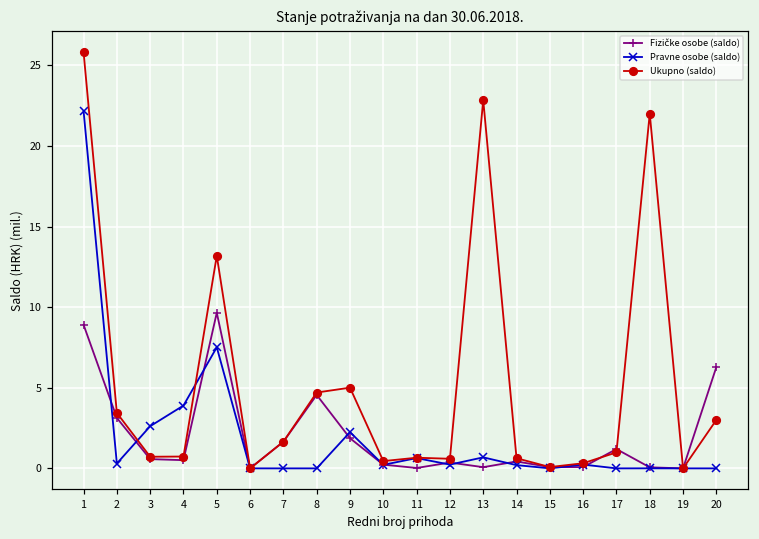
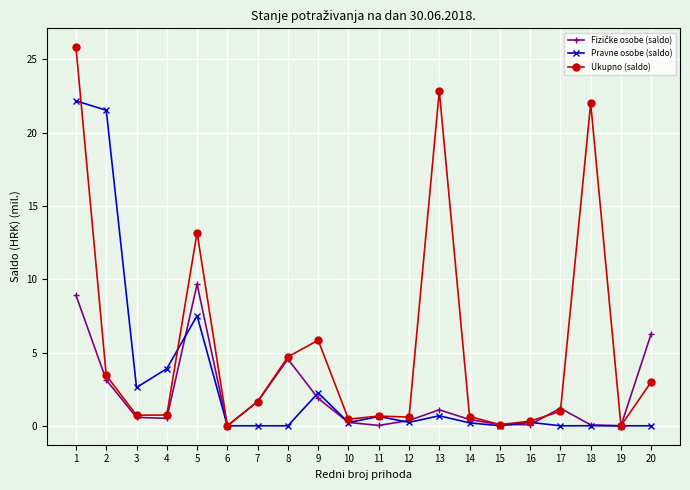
Pravne osobe (saldo), 2: 0.3 -> 21.5
Ukupno (saldo), 9: 5.0 -> 5.8
Fizičke osobe (saldo), 13: 0.1 -> 1.1
